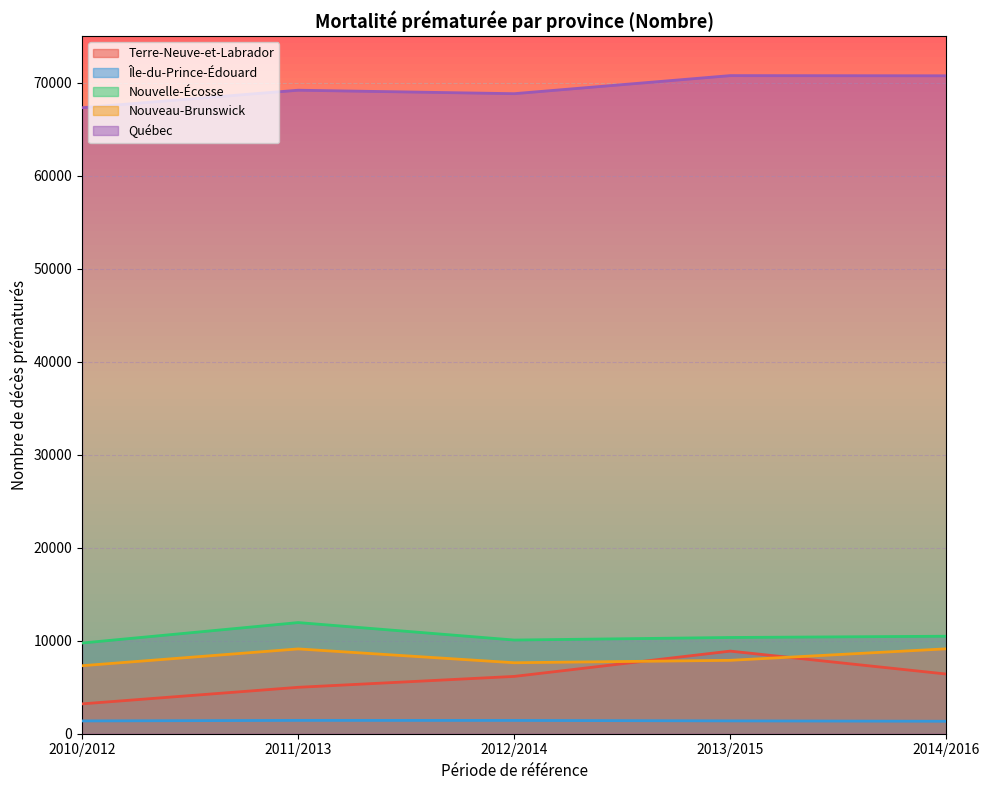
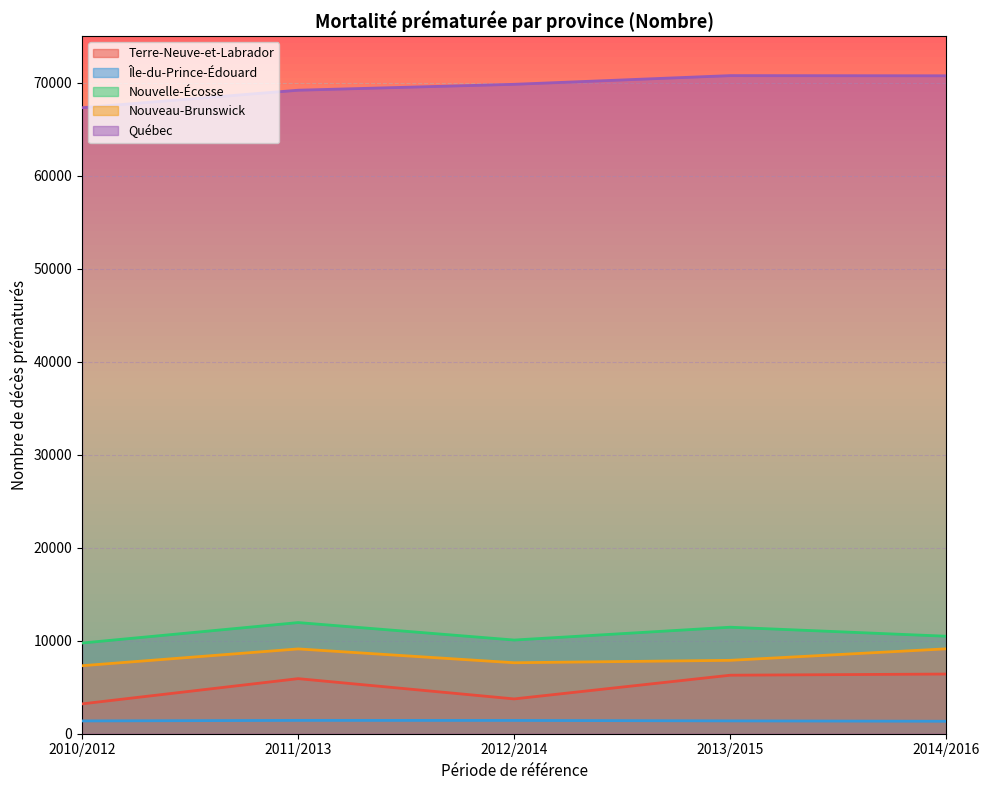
Terre-Neuve-et-Labrador, 2011/2013: 5000 -> 6000
Terre-Neuve-et-Labrador, 2012/2014: 6000 -> 4000
Québec, 2012/2014: 69000 -> 70000
Terre-Neuve-et-Labrador, 2013/2015: 9000 -> 6000
Nouvelle-Écosse, 2013/2015: 10000 -> 11000
